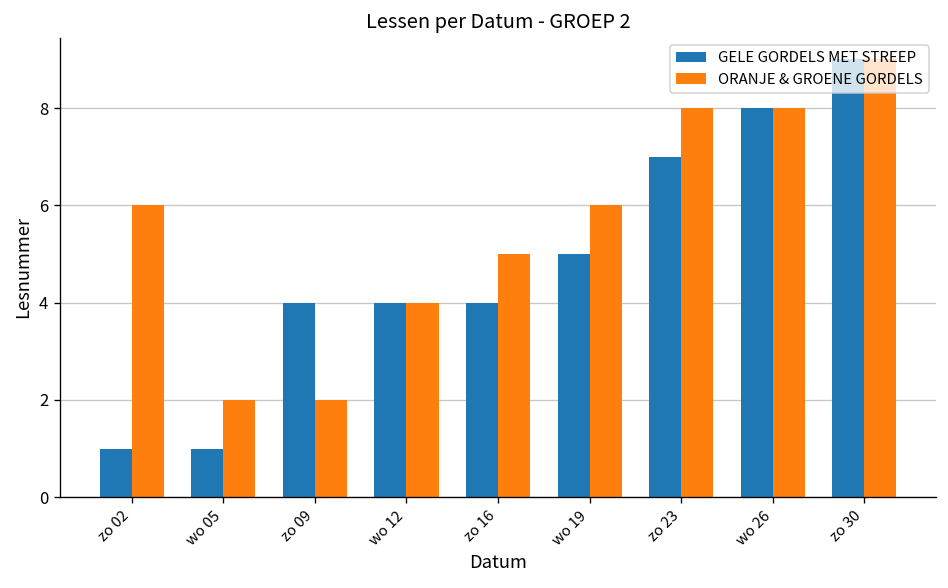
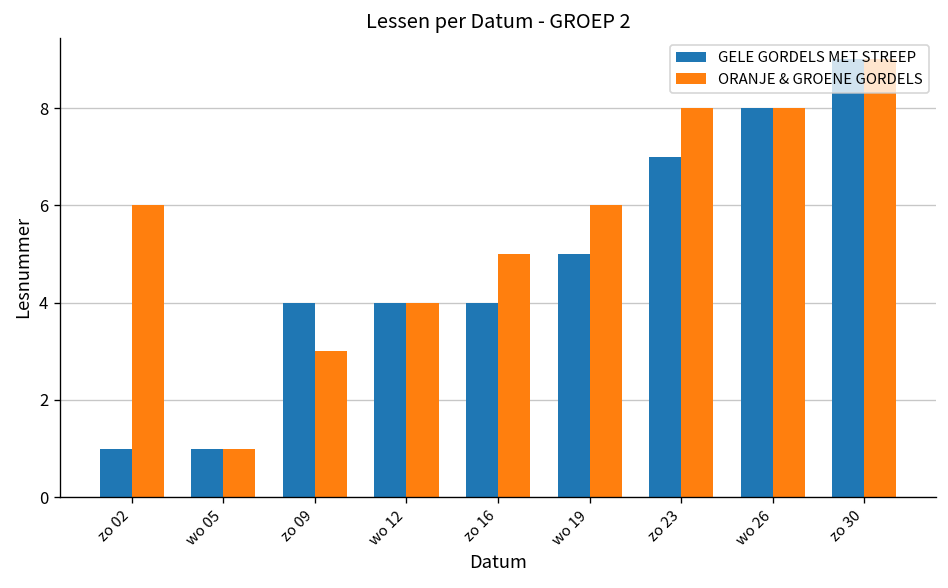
ORANJE & GROENE GORDELS, wo 05: 2 -> 1
ORANJE & GROENE GORDELS, zo 09: 2 -> 3
